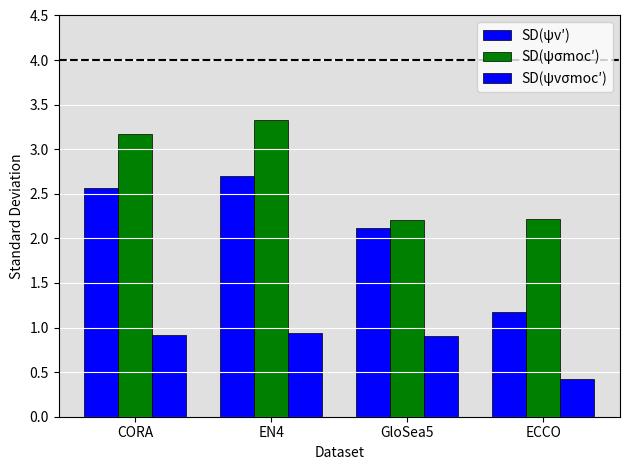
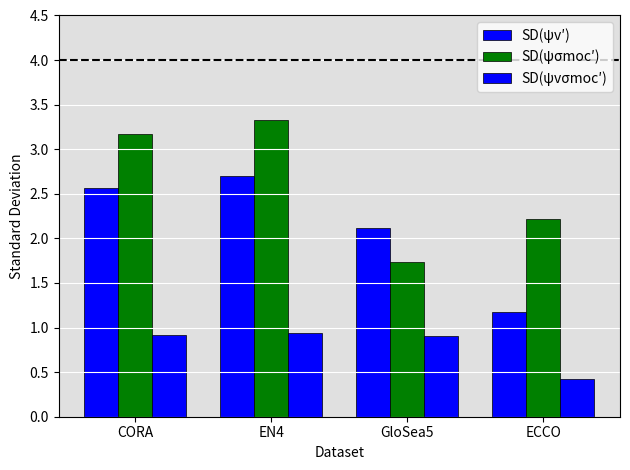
SD(ψσmoc′), GloSea5: 2.2 -> 1.7
